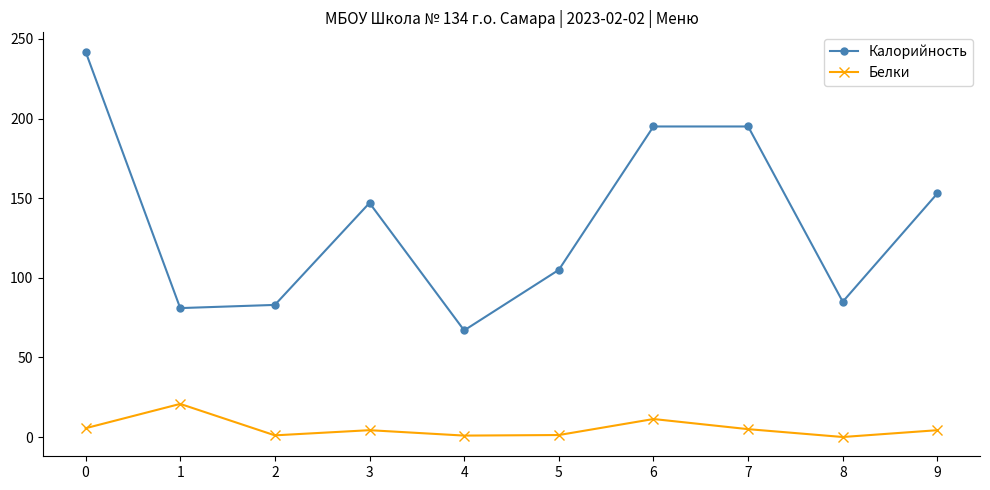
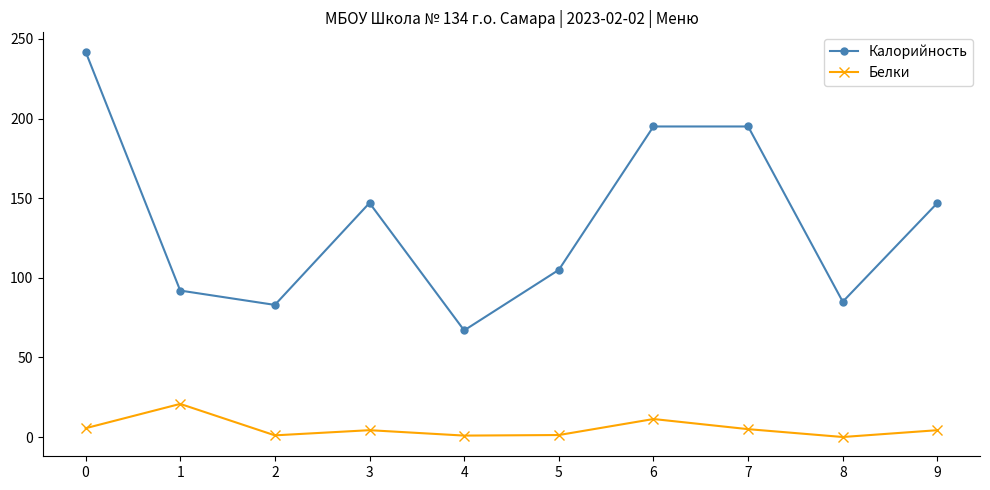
Калорийность, 1: 81 -> 92
Калорийность, 9: 153 -> 147
